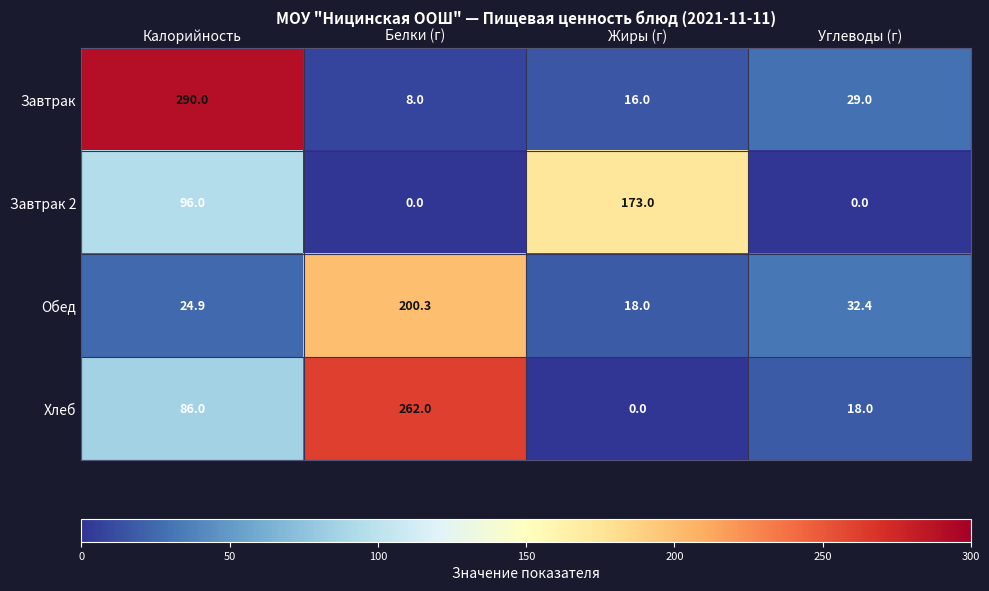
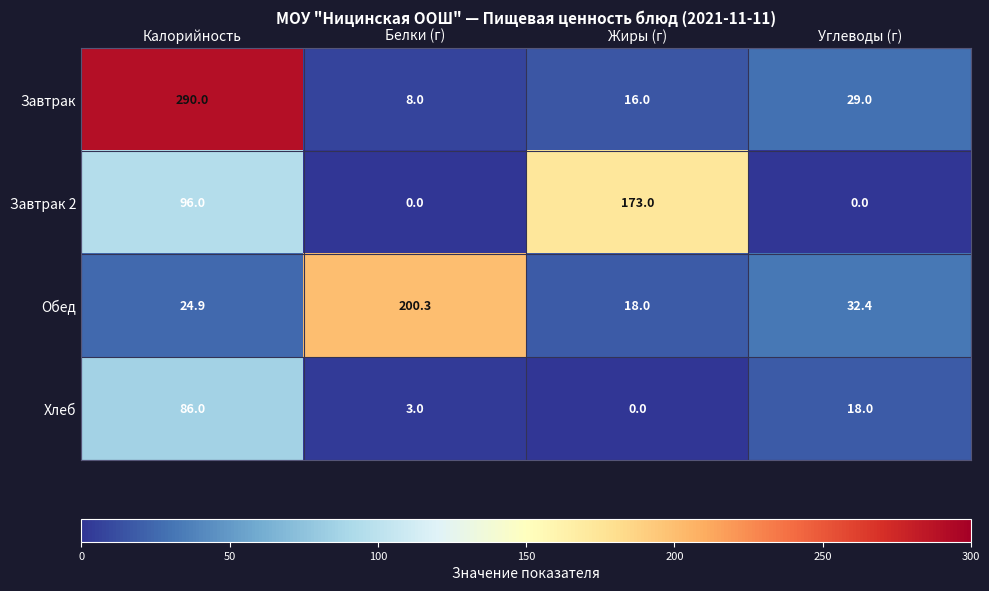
Хлеб, Белки (г): 262.0 -> 3.0
